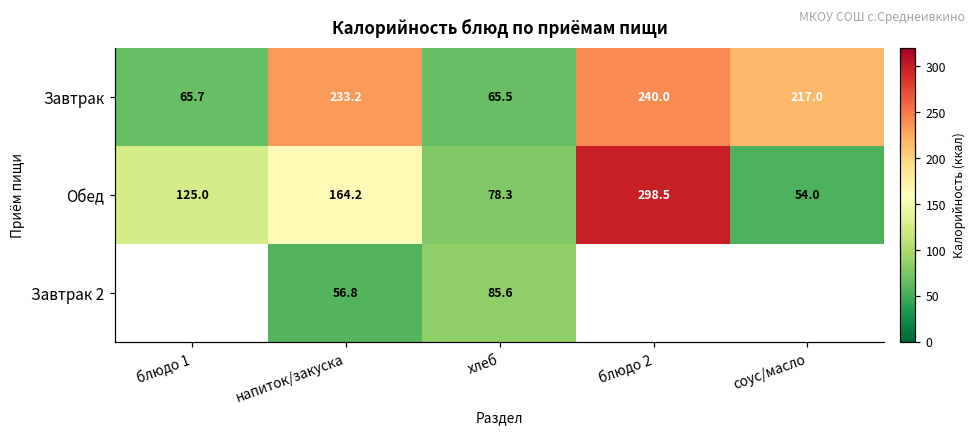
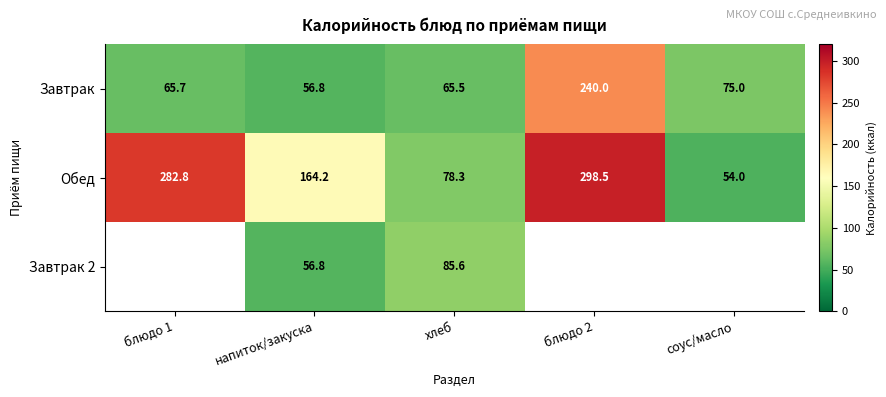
Завтрак, напиток/закуска: 233.2 -> 56.8
Завтрак, соус/масло: 217.0 -> 75.0
Обед, блюдо 1: 125.0 -> 282.8
